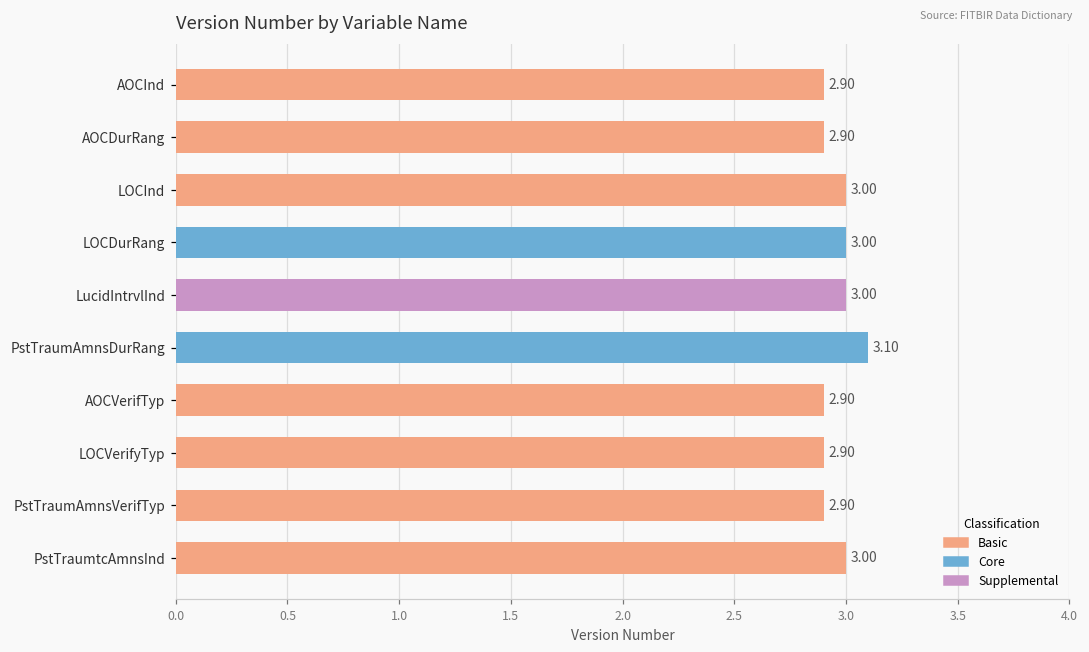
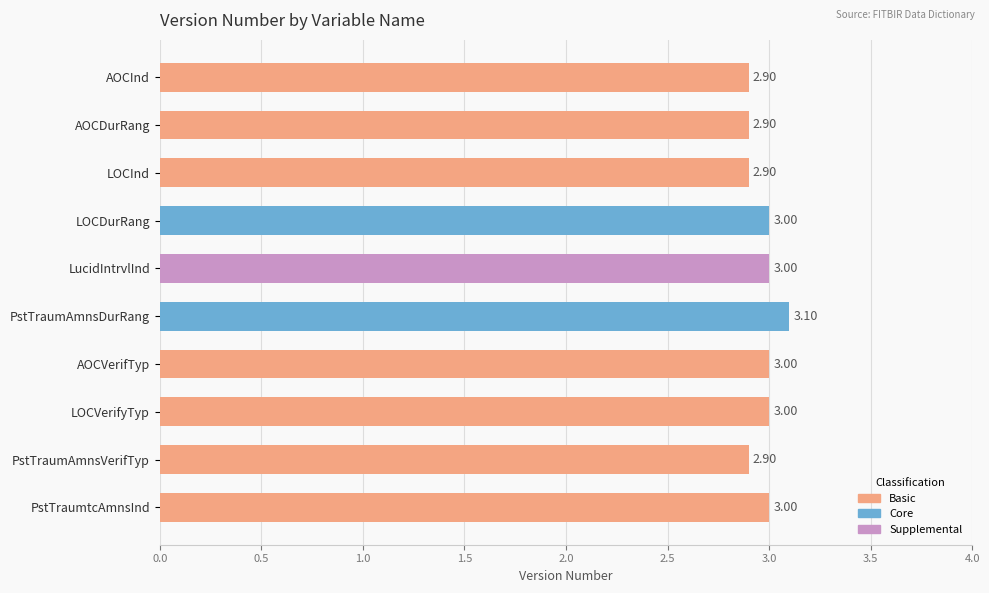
LOCInd: 3.00 -> 2.90
AOCVerifTyp: 2.90 -> 3.00
LOCVerifyTyp: 2.90 -> 3.00
